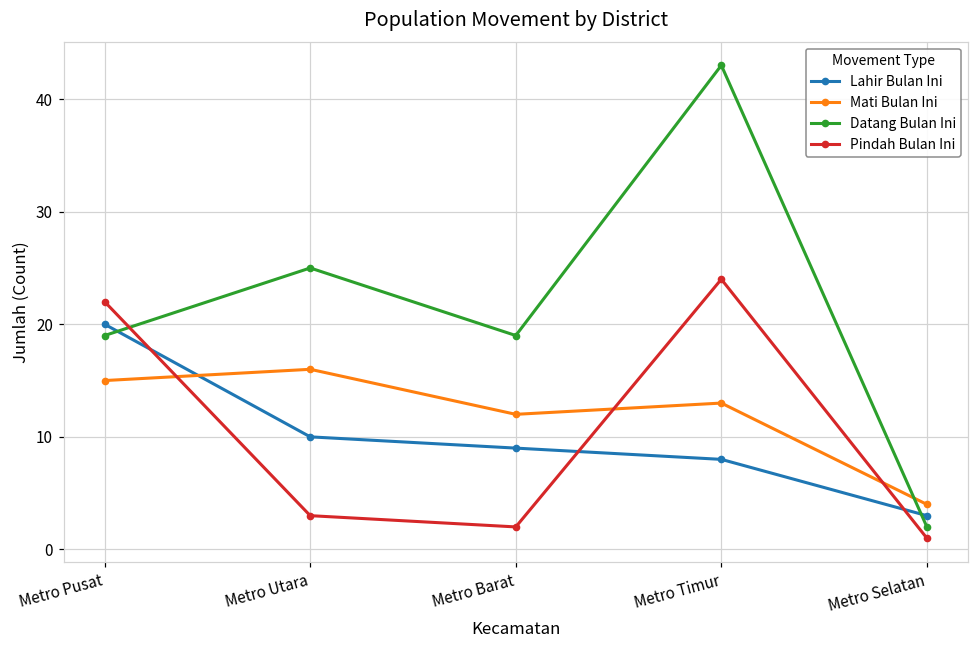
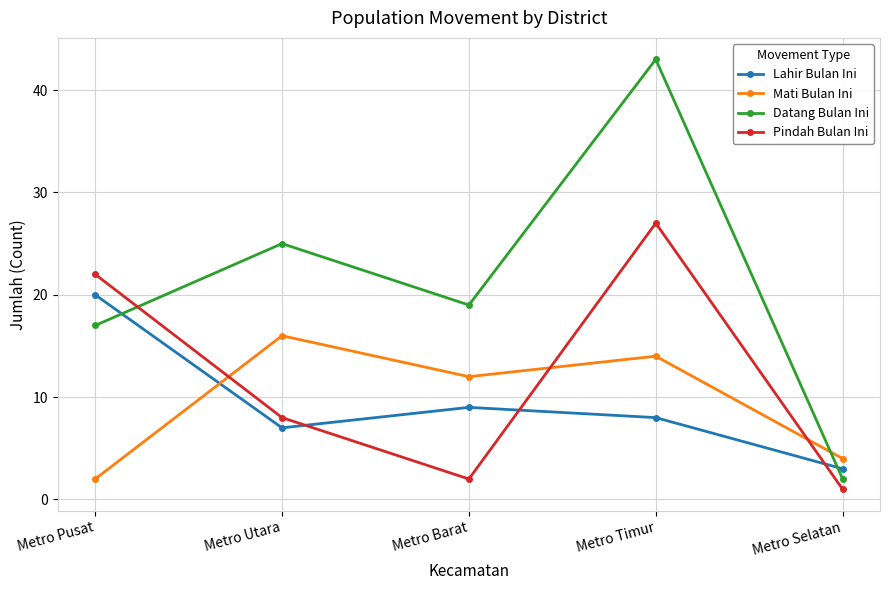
Mati Bulan Ini, Metro Pusat: 15 -> 2
Datang Bulan Ini, Metro Pusat: 19 -> 17
Lahir Bulan Ini, Metro Utara: 10 -> 7
Pindah Bulan Ini, Metro Utara: 3 -> 8
Mati Bulan Ini, Metro Timur: 13 -> 14
Pindah Bulan Ini, Metro Timur: 24 -> 27
